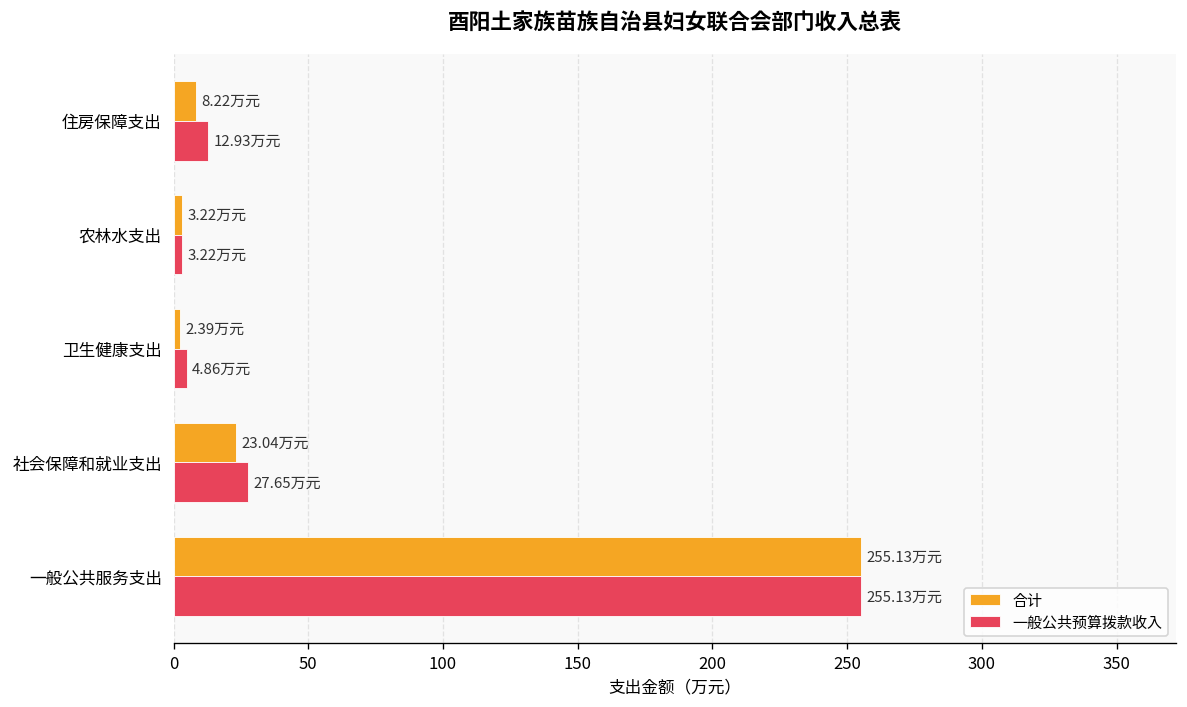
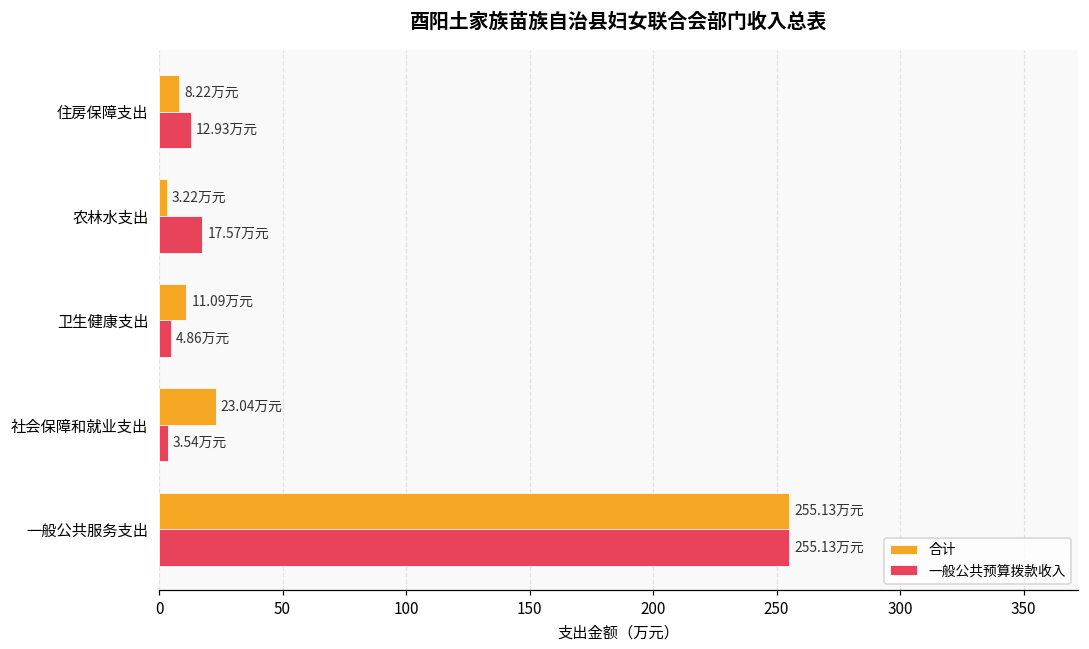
一般公共预算拨款收入, 农林水支出: 3.22 -> 17.57
合计, 卫生健康支出: 2.39 -> 11.09
一般公共预算拨款收入, 社会保障和就业支出: 27.65 -> 3.54
